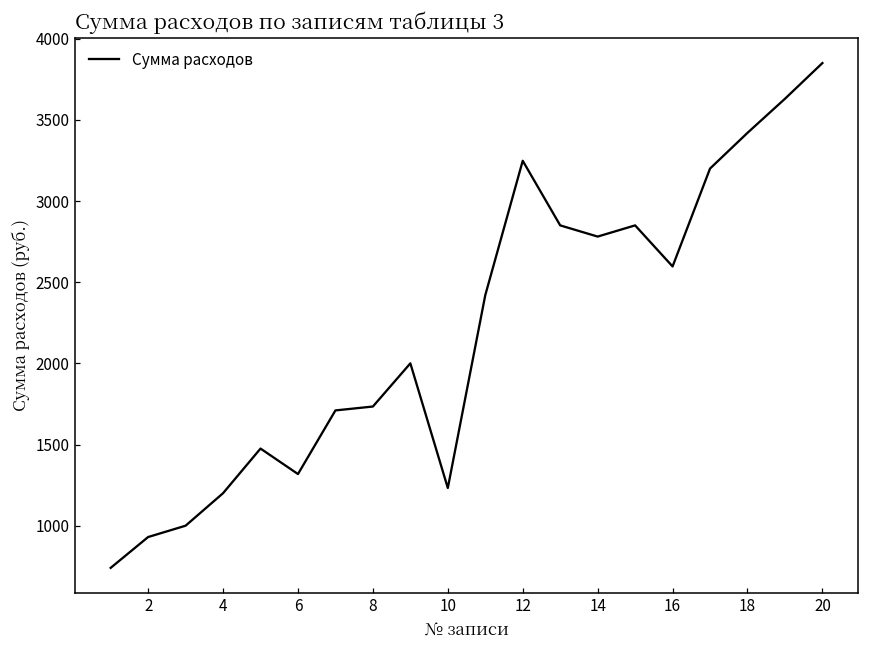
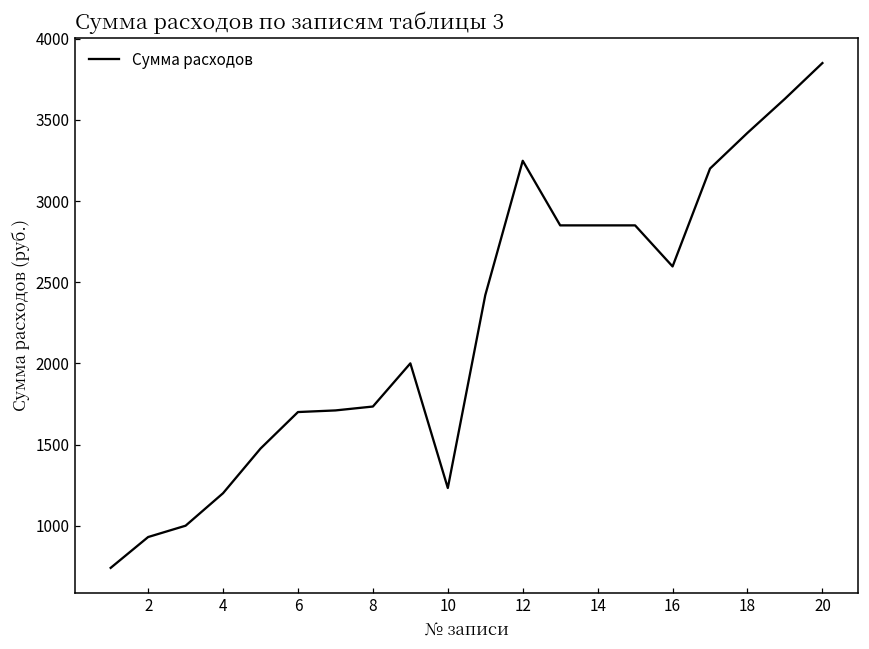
6: 1320 -> 1700
14: 2780 -> 2850
